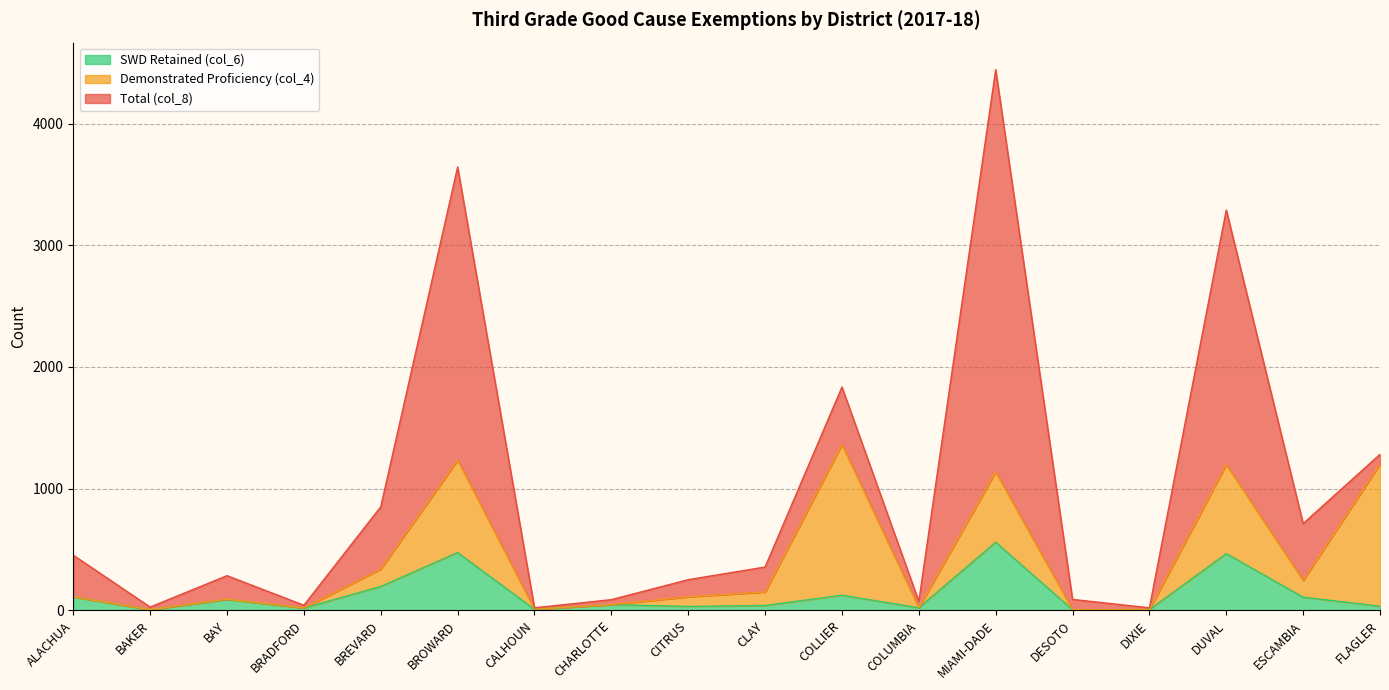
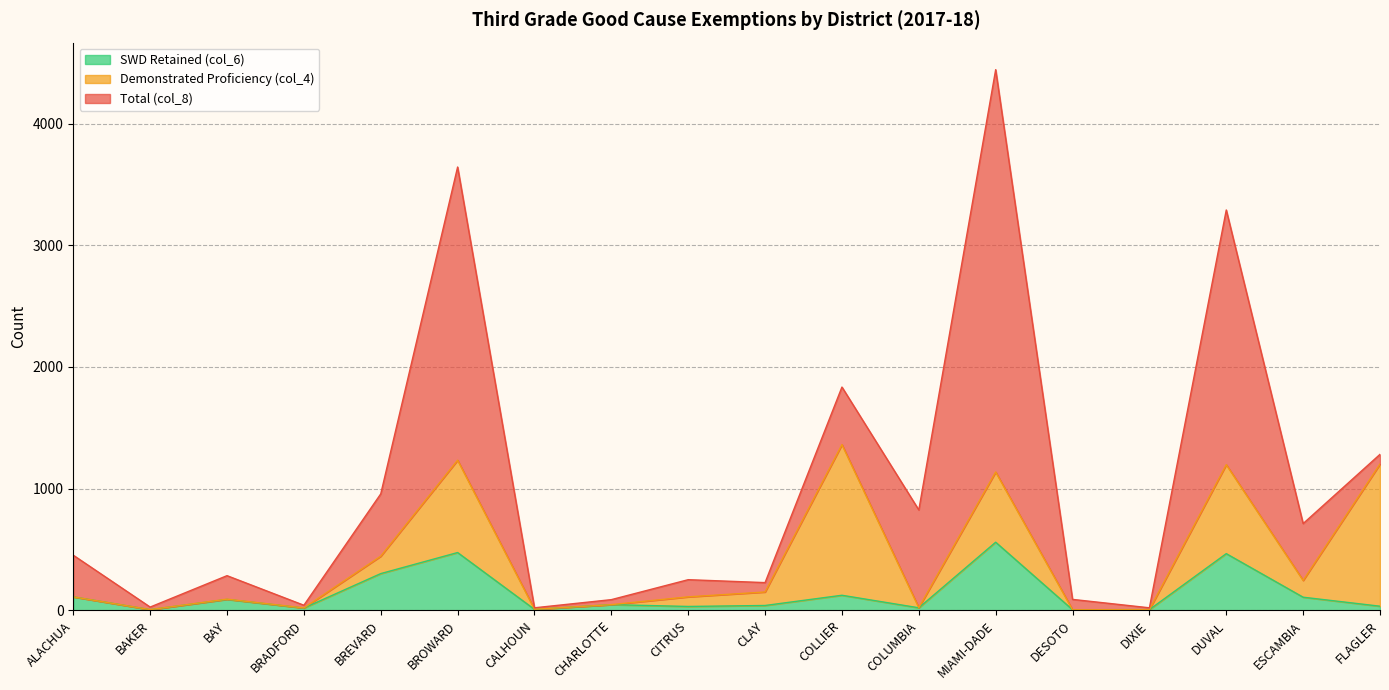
SWD Retained (col_6), BREVARD: 200 -> 300
Total (col_8), CLAY: 210 -> 80
Total (col_8), COLUMBIA: 50 -> 800
